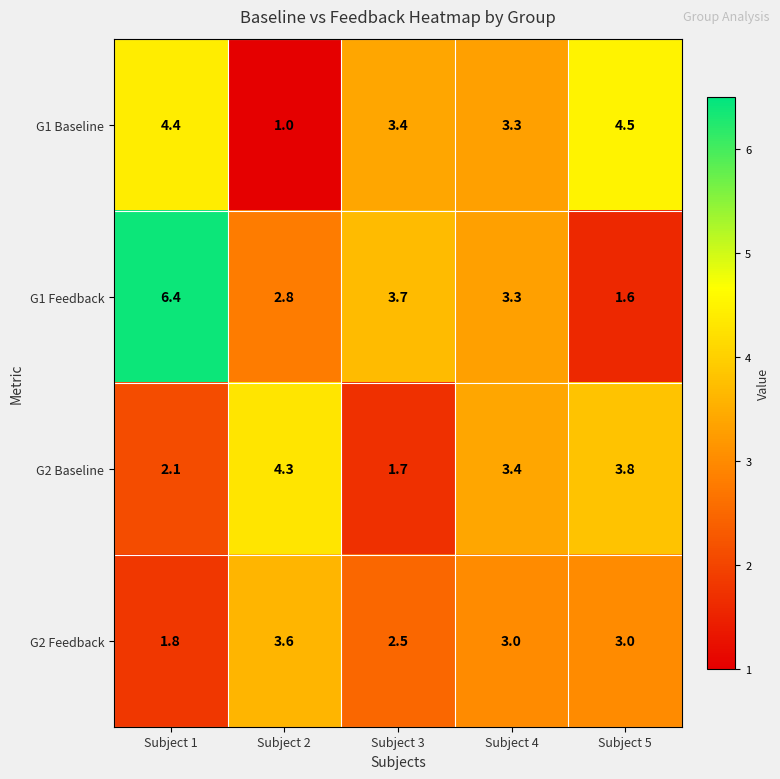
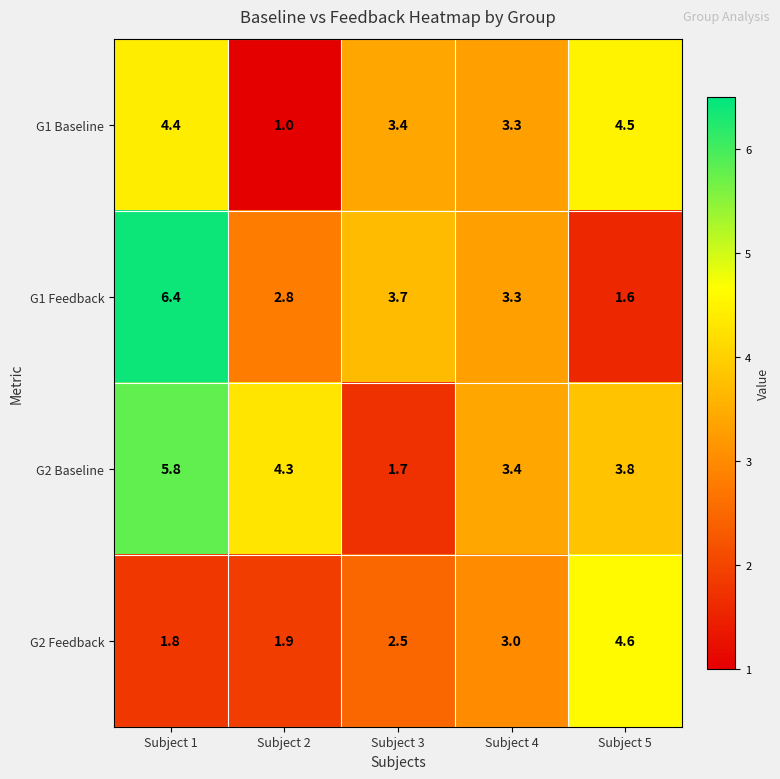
G2 Baseline, Subject 1: 2.1 -> 5.8
G2 Feedback, Subject 2: 3.6 -> 1.9
G2 Feedback, Subject 5: 3.0 -> 4.6
